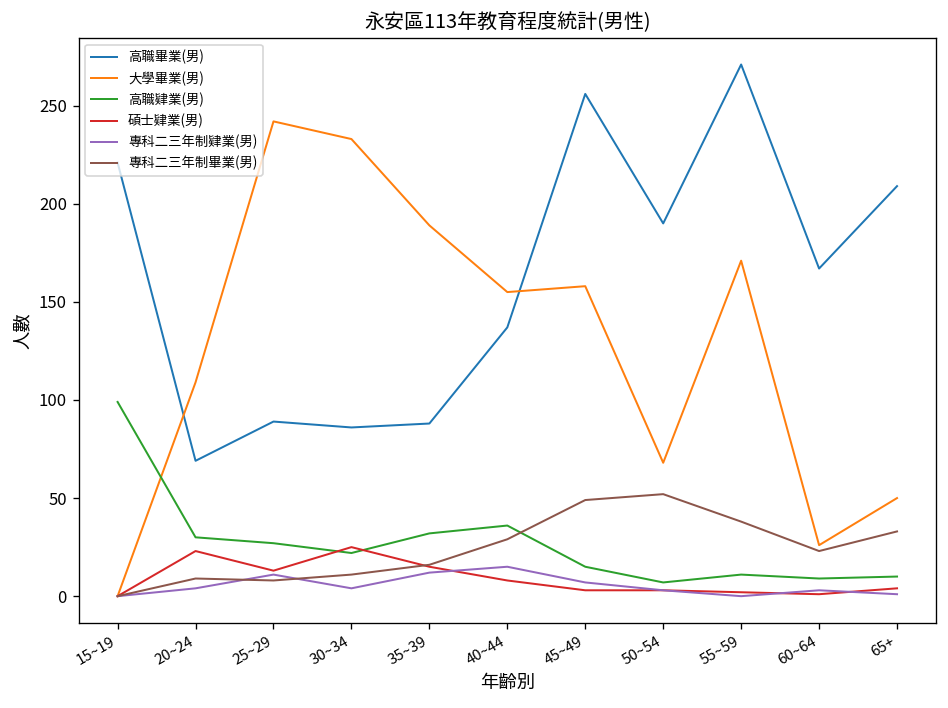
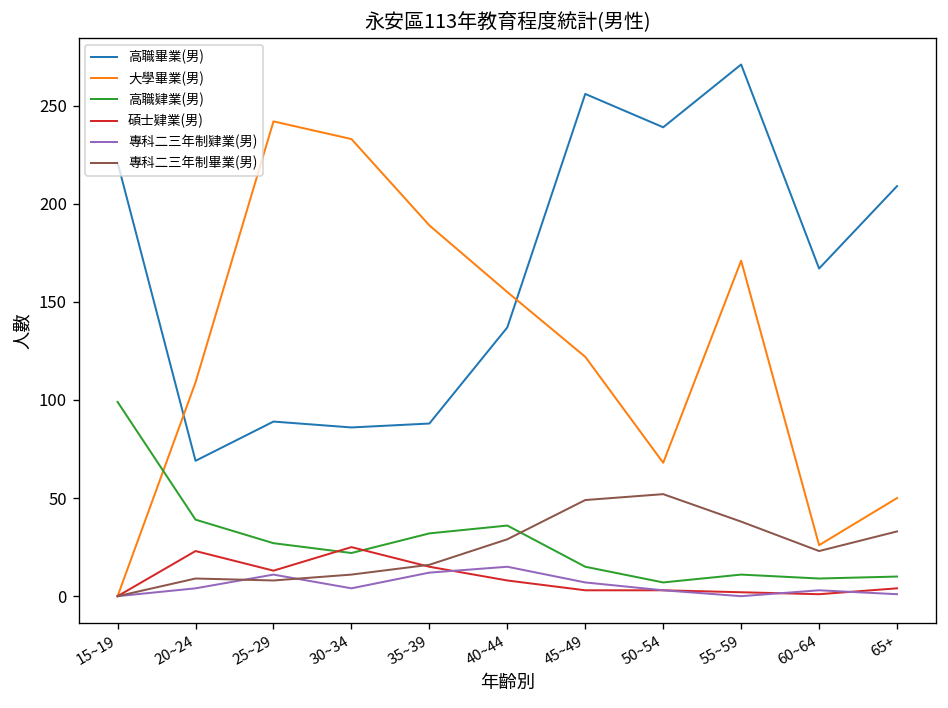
高職肄業(男), 20~24: 30 -> 39
大學畢業(男), 45~49: 158 -> 122
高職畢業(男), 50~54: 190 -> 239
